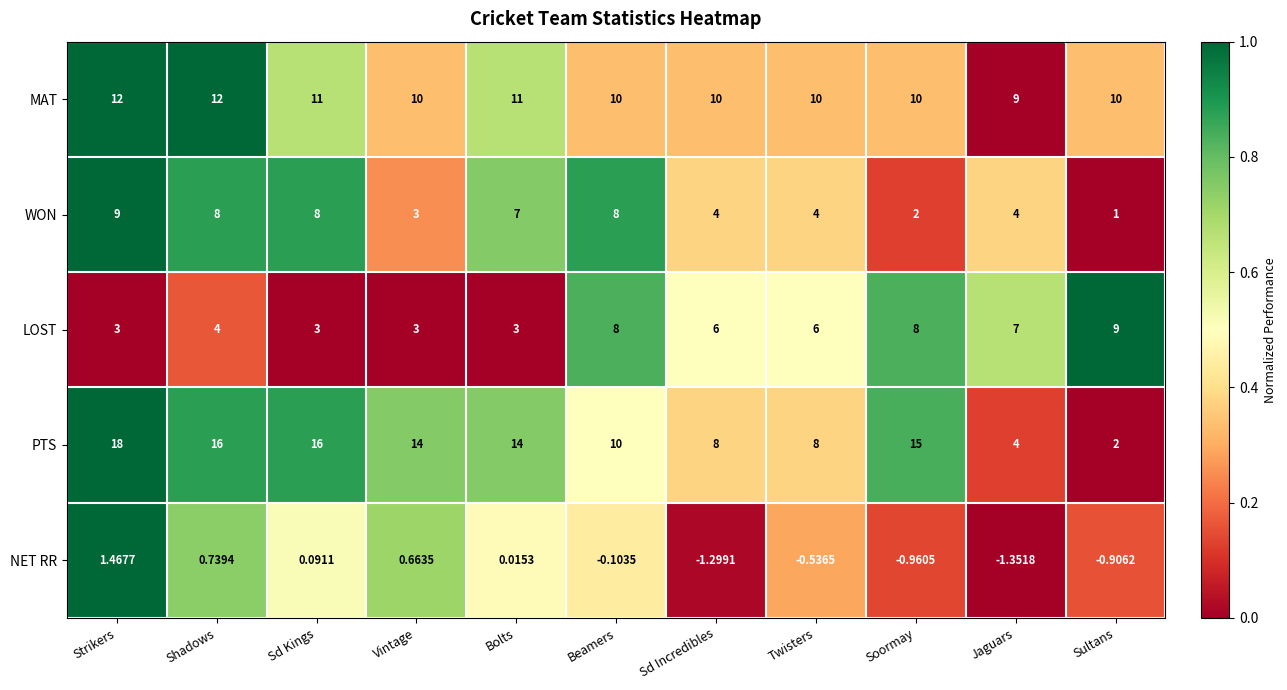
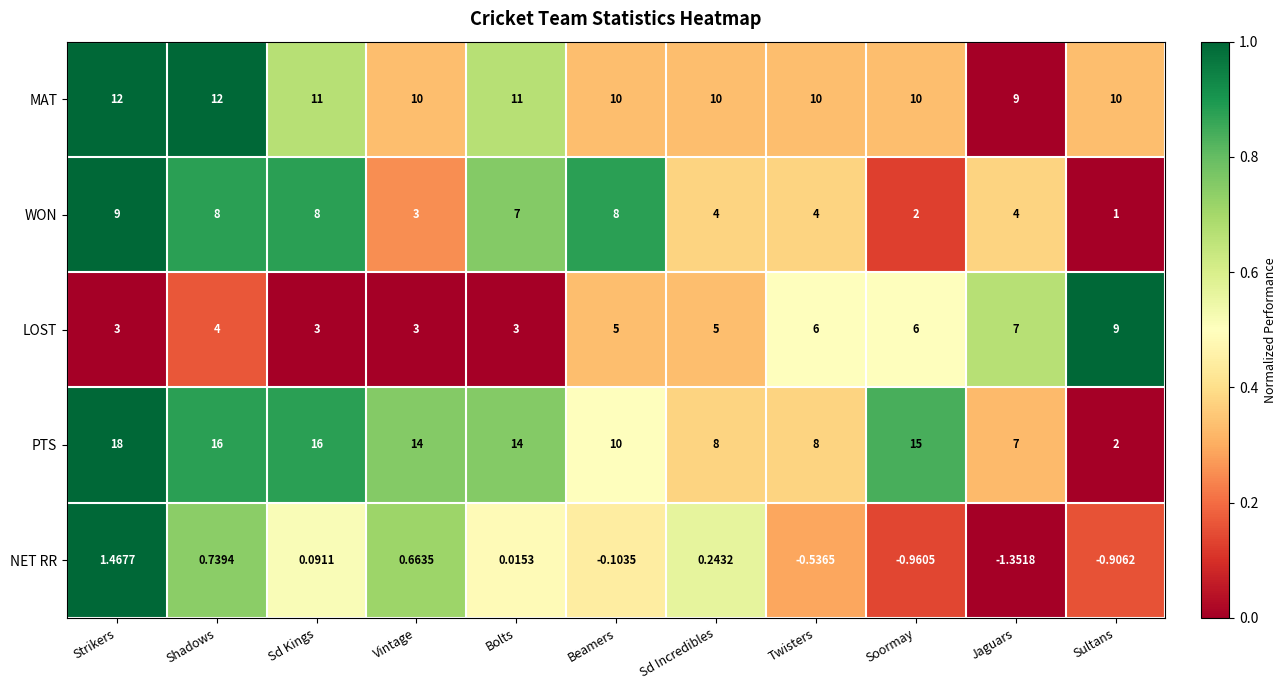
LOST, Beamers: 8 -> 5
LOST, Sd Incredibles: 6 -> 5
LOST, Soormay: 8 -> 6
PTS, Jaguars: 4 -> 7
NET RR, Sd Incredibles: -1.2991 -> 0.2432
